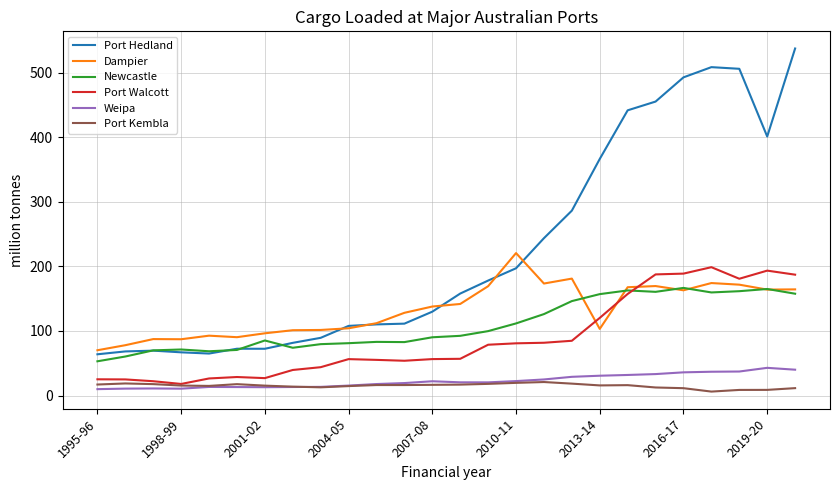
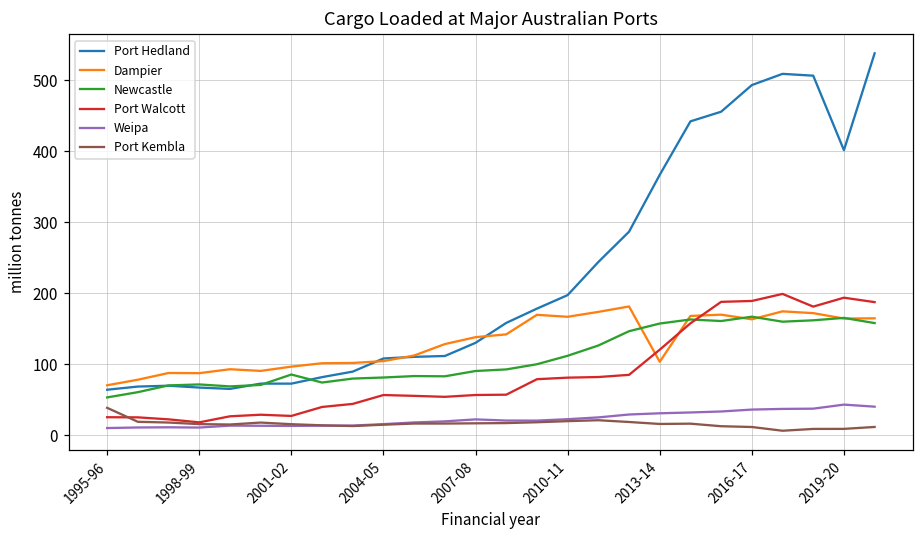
Port Kembla, 1995-96: 20 -> 40
Dampier, 2010-11: 220 -> 170
